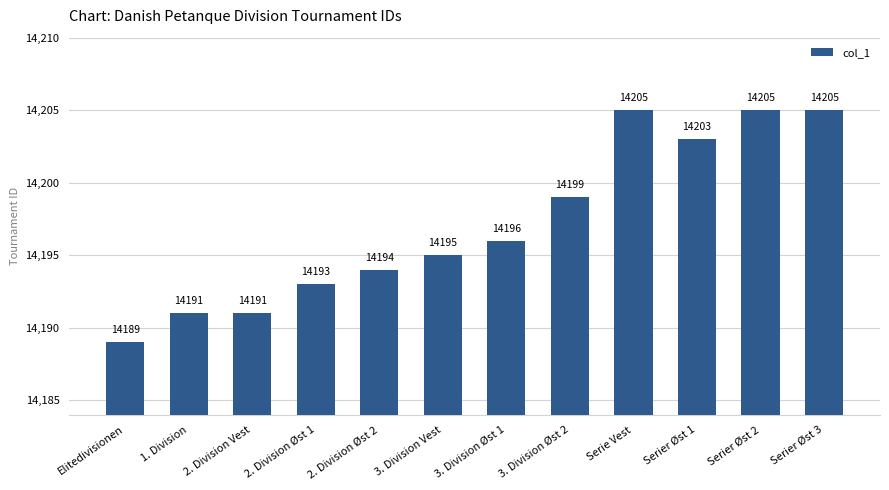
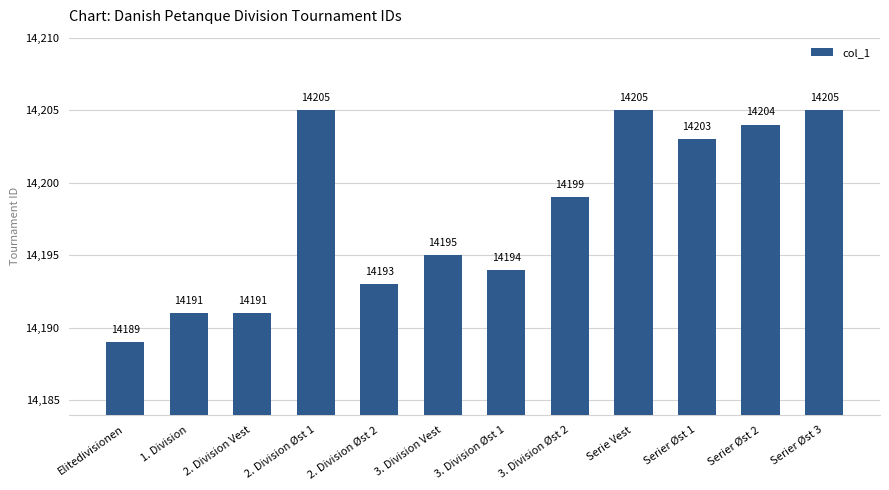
2. Division Øst 1: 14193 -> 14205
2. Division Øst 2: 14194 -> 14193
3. Division Øst 1: 14196 -> 14194
Serier Øst 2: 14205 -> 14204
